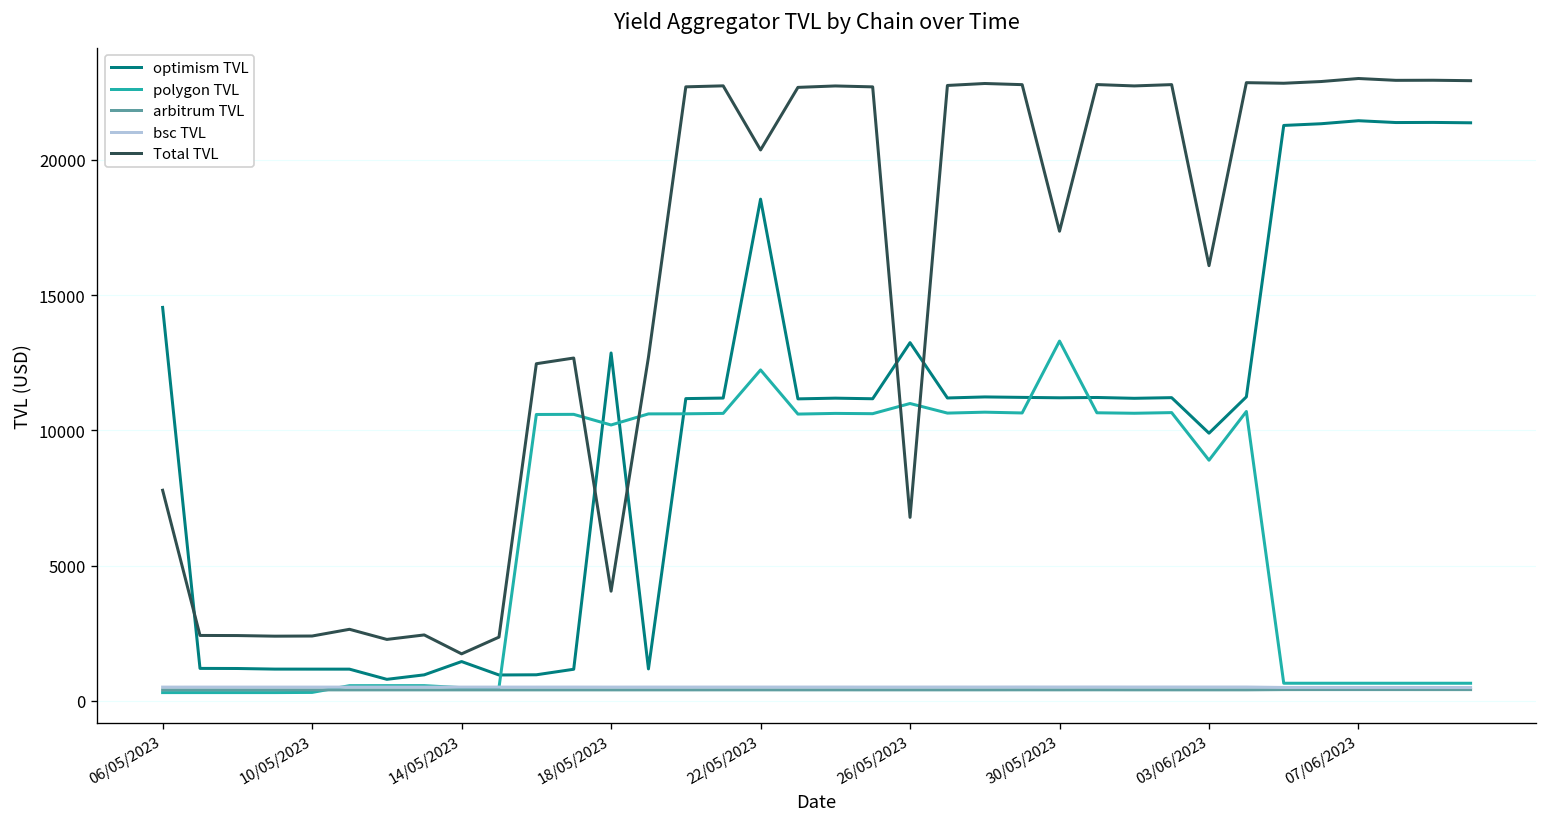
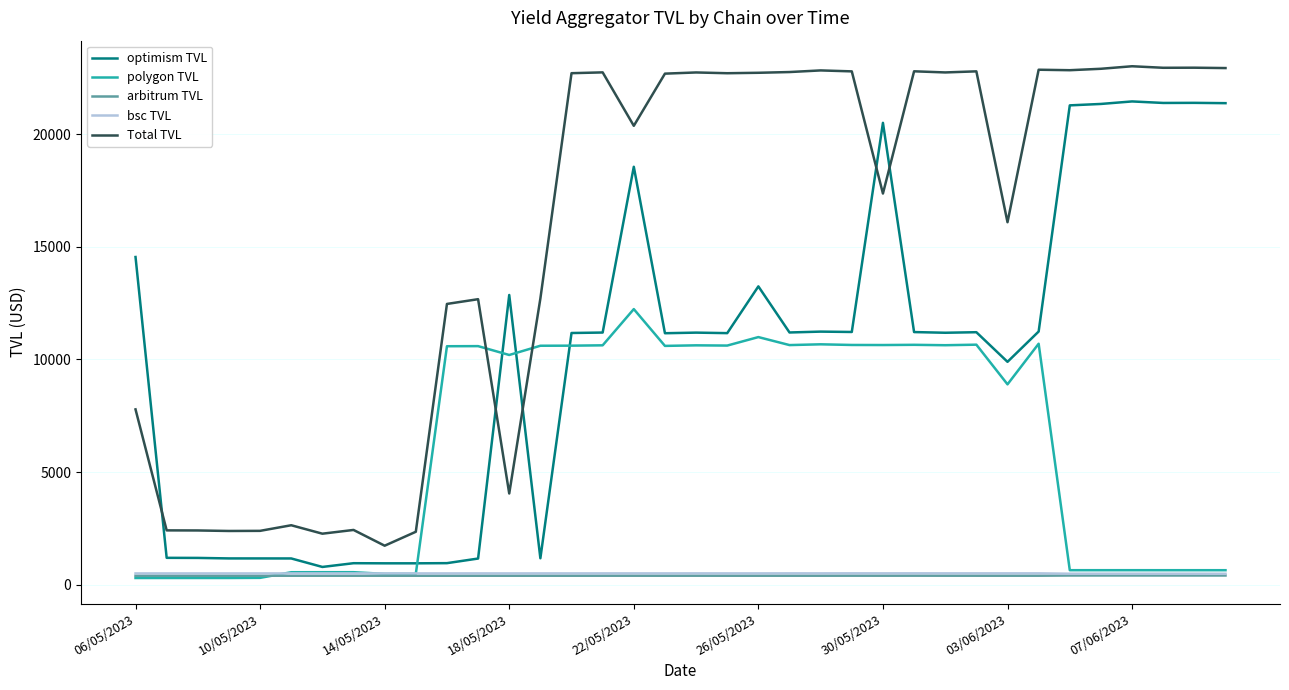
optimism TVL, 14/05/2023: 1500 -> 1000
Total TVL, 26/05/2023: 6800 -> 22700
optimism TVL, 30/05/2023: 11200 -> 20500
polygon TVL, 30/05/2023: 13300 -> 10600
